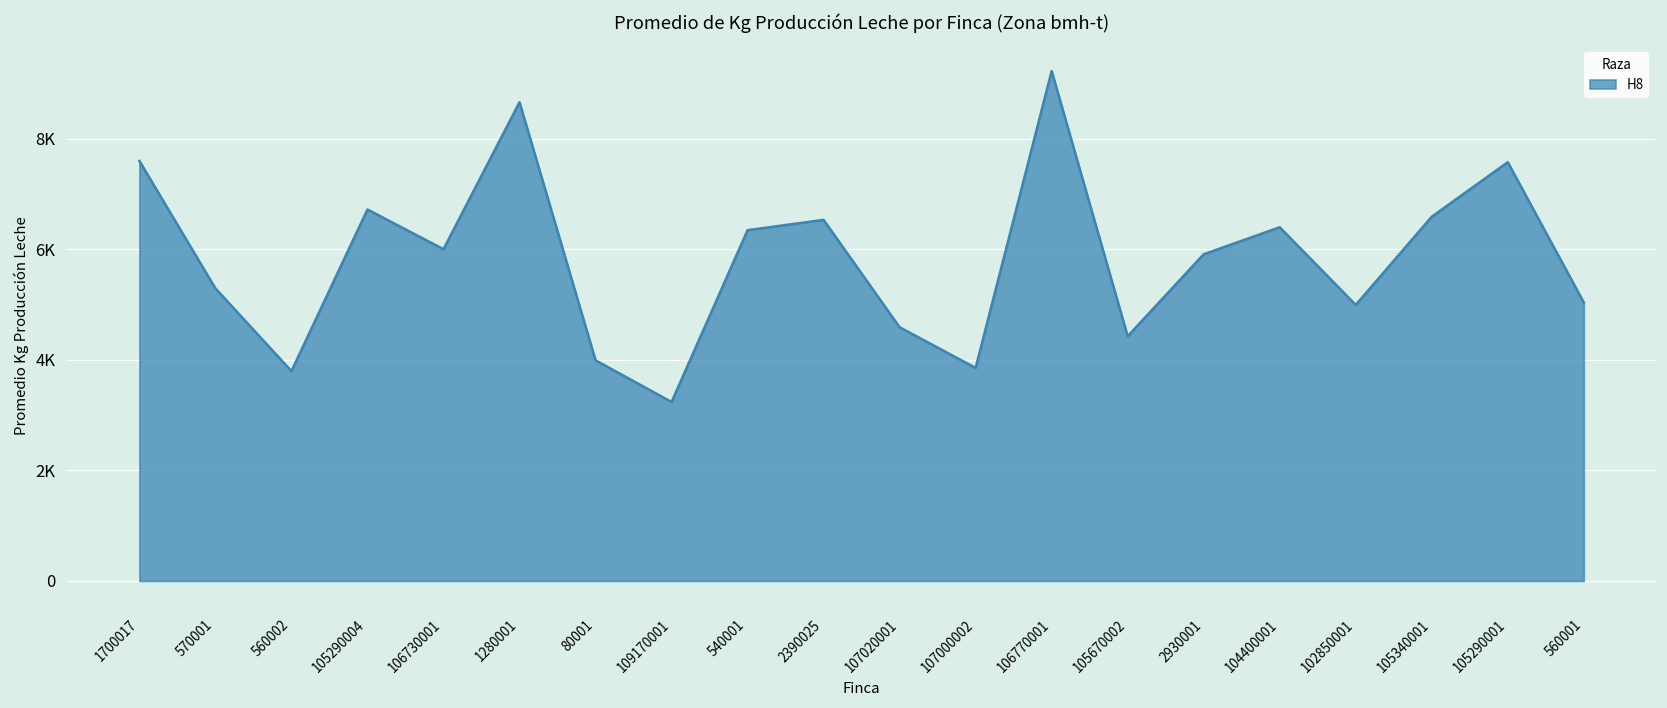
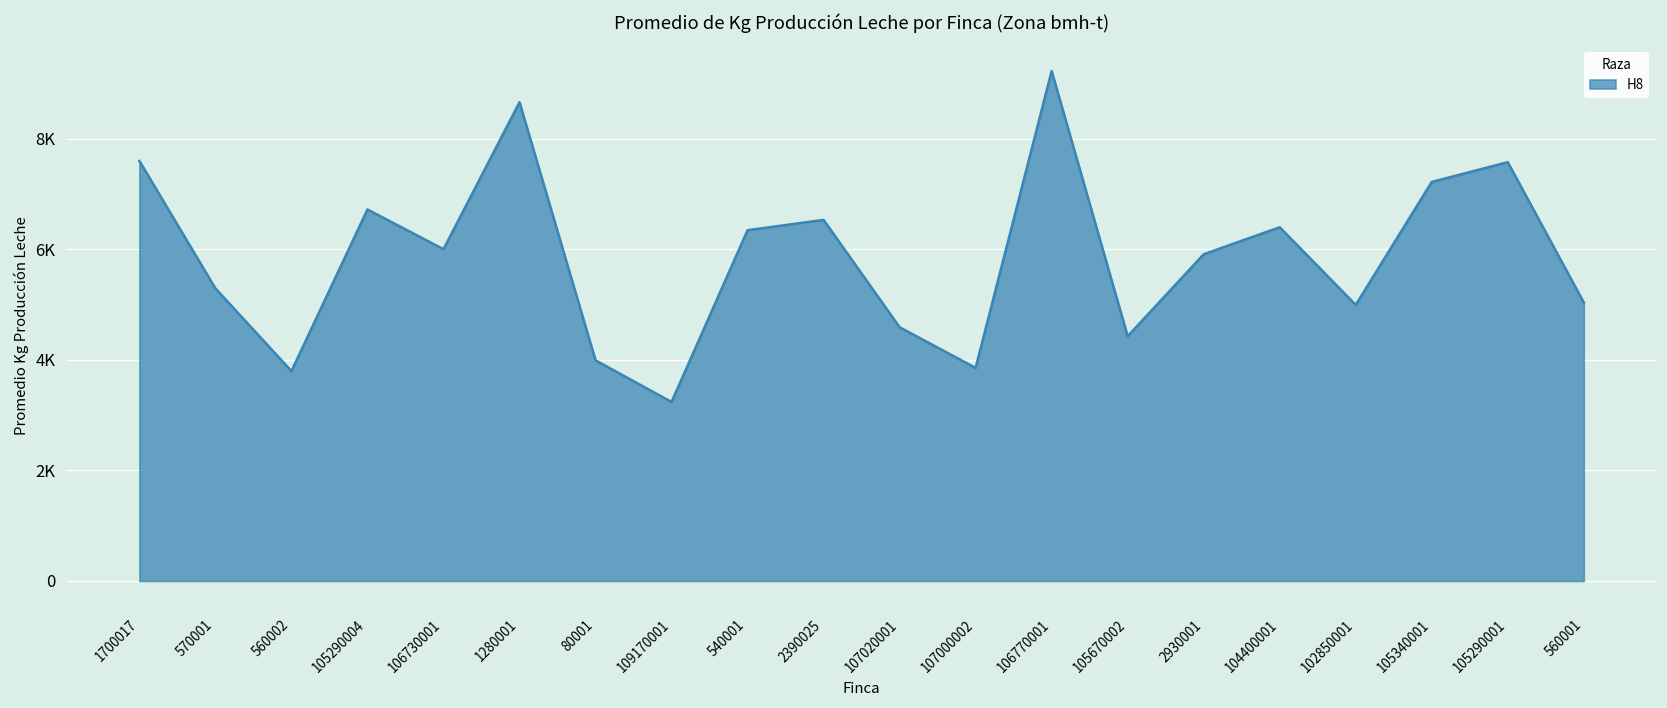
105340001: 6600 -> 7200
